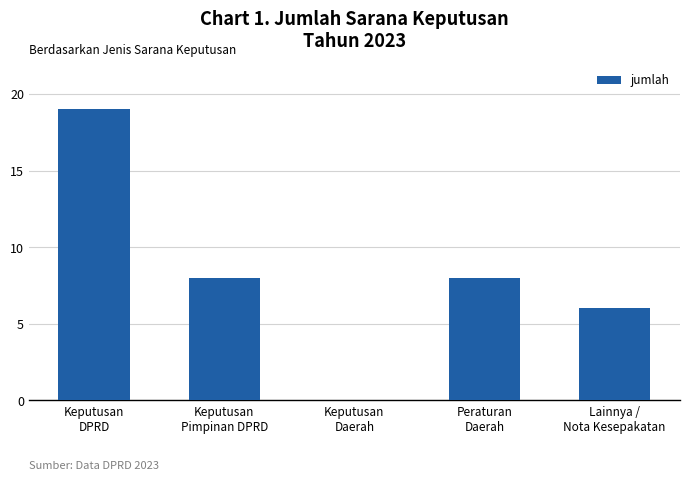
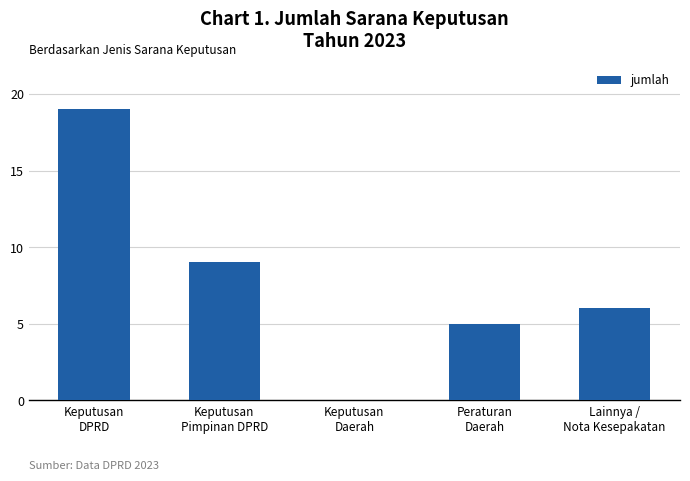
Keputusan Pimpinan DPRD: 8 -> 9
Peraturan Daerah: 8 -> 5
